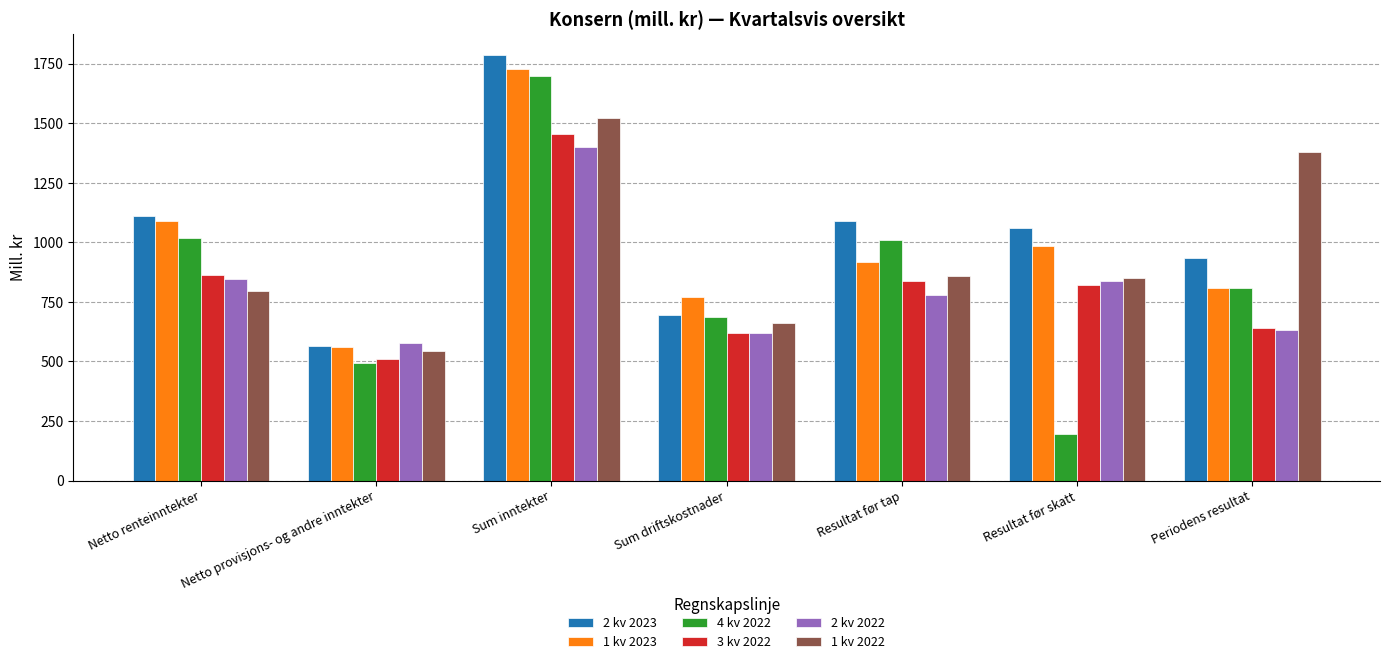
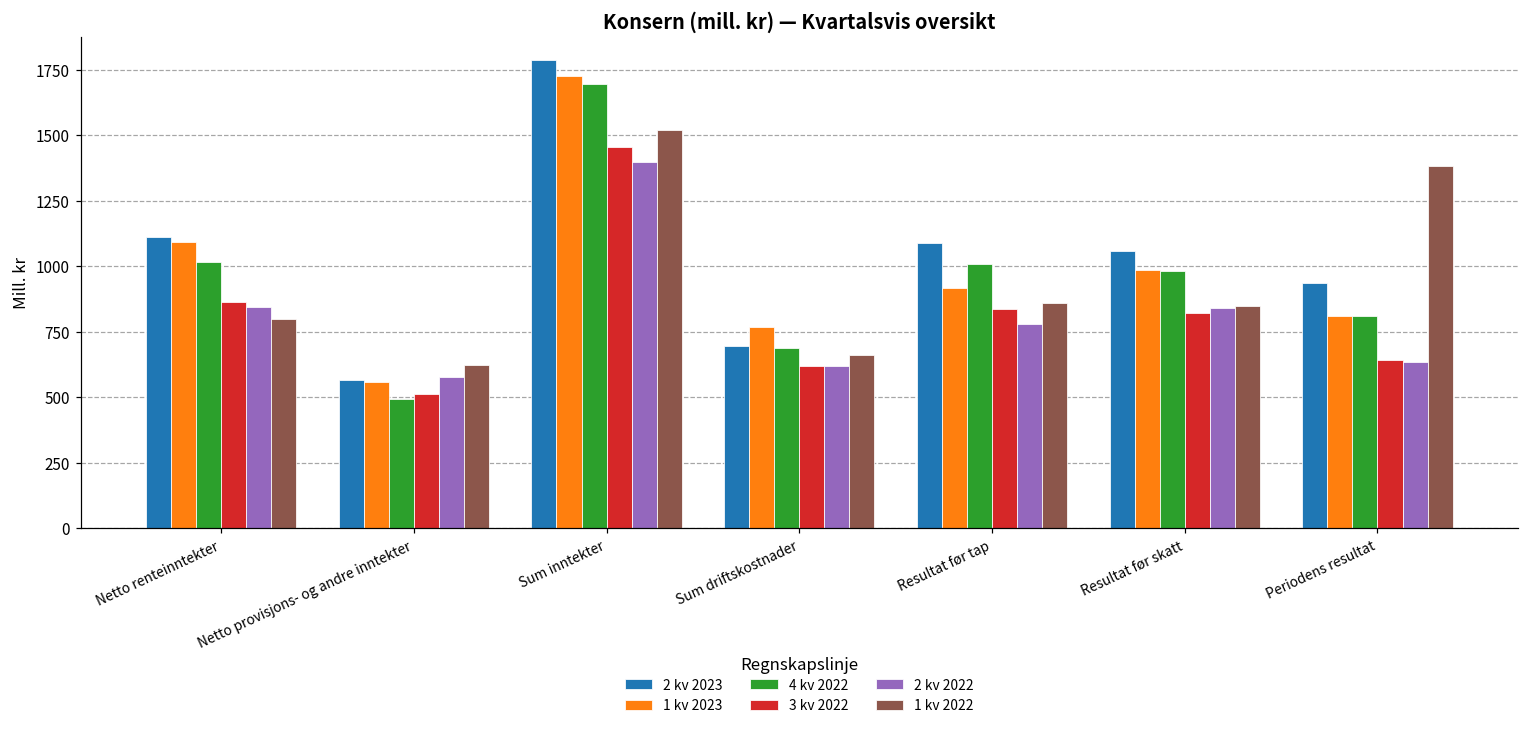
1 kv 2022, Netto provisjons- og andre inntekter: 540 -> 620
4 kv 2022, Resultat før skatt: 190 -> 980
